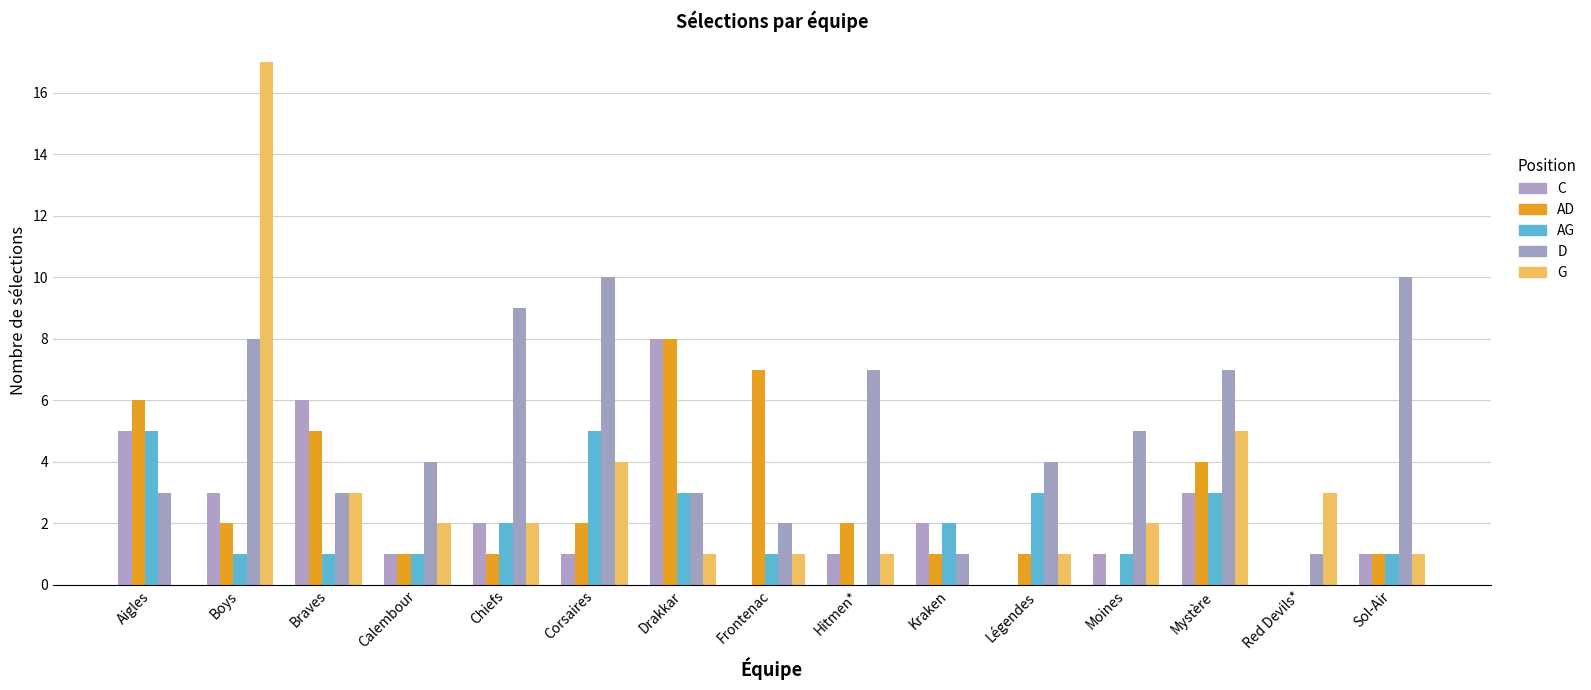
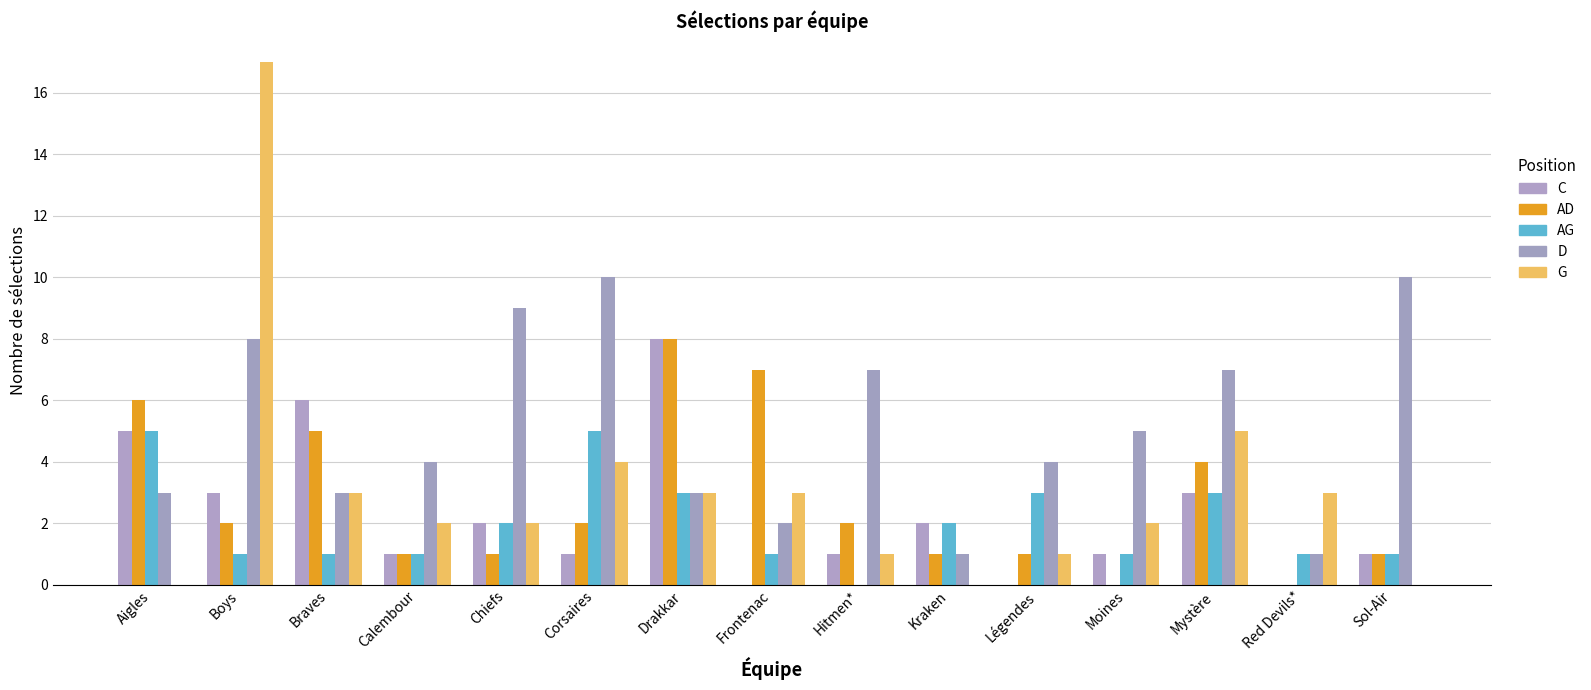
G, Drakkar: 1 -> 3
G, Frontenac: 1 -> 3
AG, Red Devils*: 0 -> 1
G, Sol-Air: 1 -> 0
